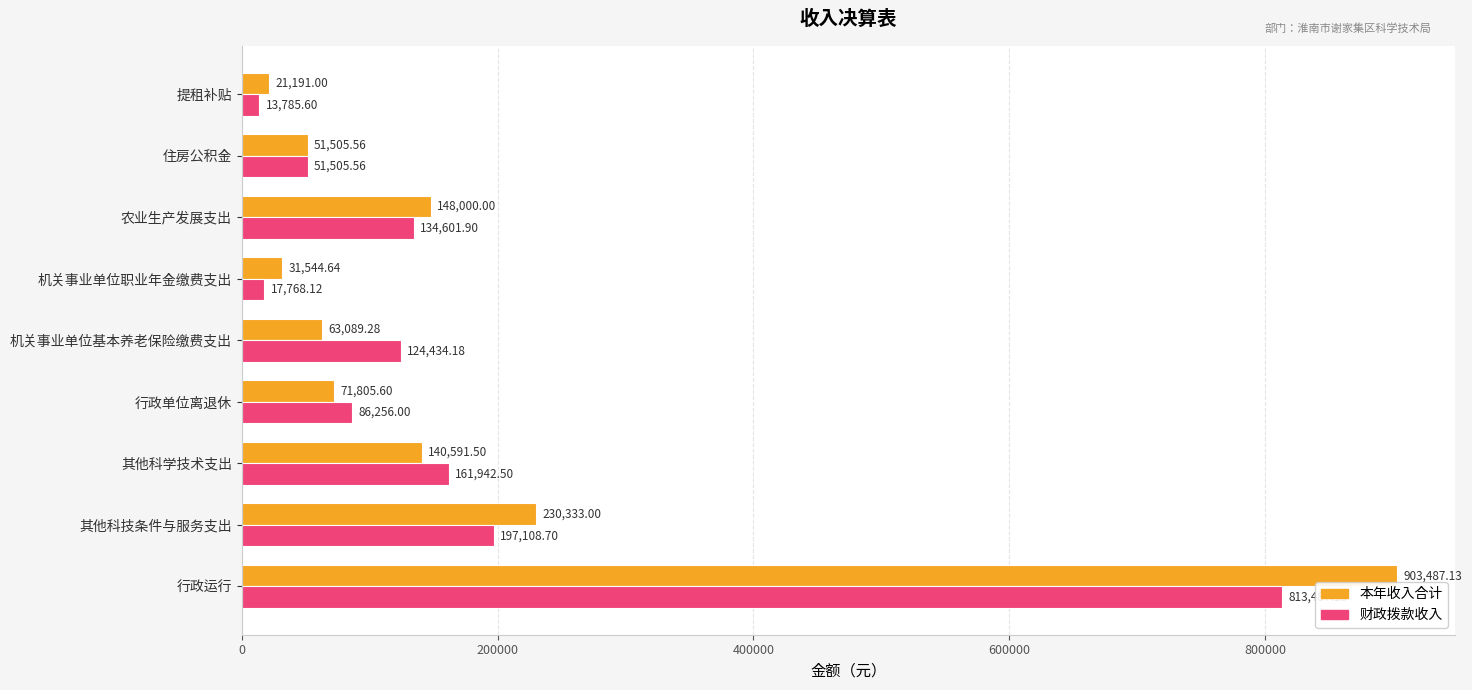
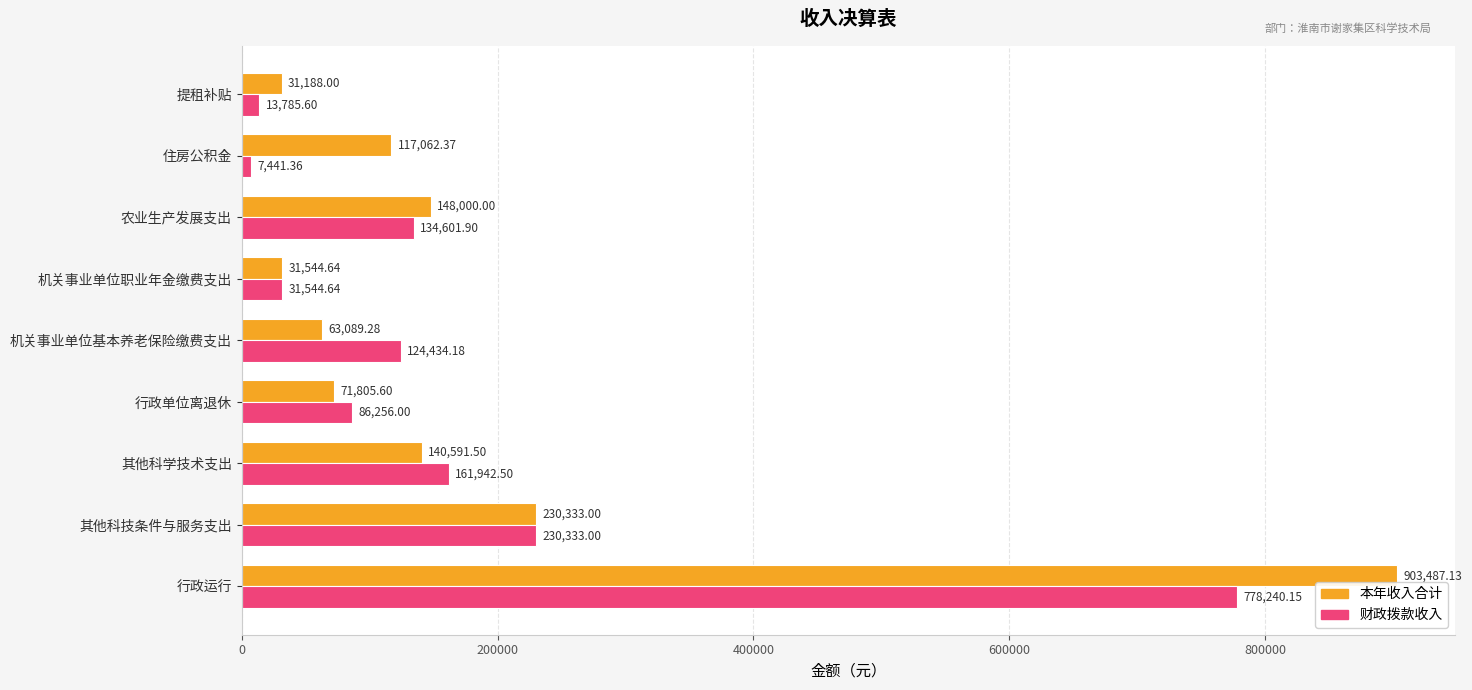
本年收入合计, 提租补贴: 21,191.00 -> 31,188.00
本年收入合计, 住房公积金: 51,505.56 -> 117,062.37
财政拨款收入, 住房公积金: 51,505.56 -> 7,441.36
财政拨款收入, 机关事业单位职业年金缴费支出: 17,768.12 -> 31,544.64
财政拨款收入, 其他科技条件与服务支出: 197,108.70 -> 230,333.00
财政拨款收入, 行政运行: 813000 -> 778000
